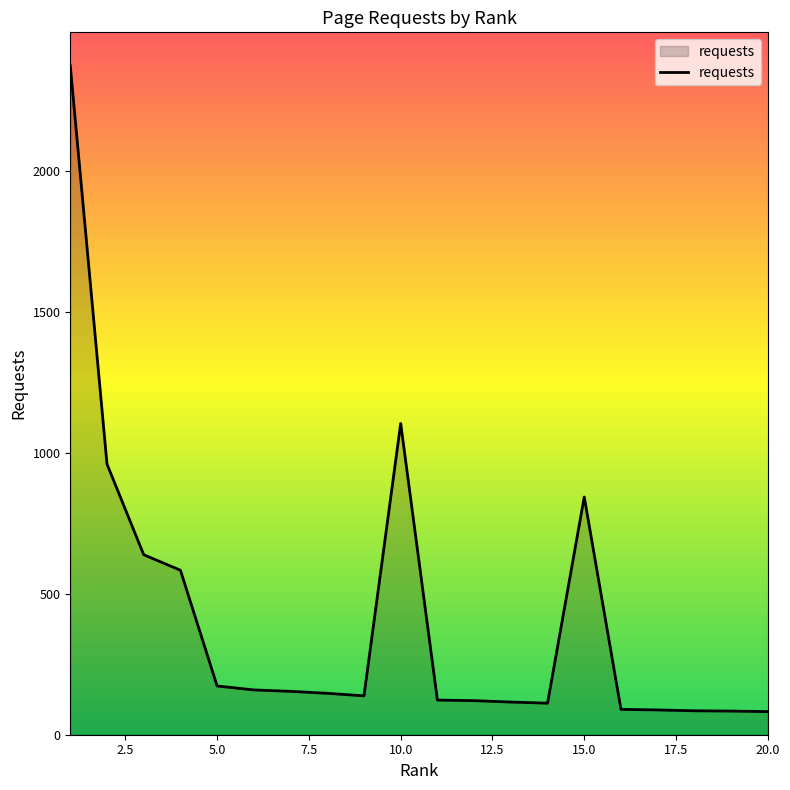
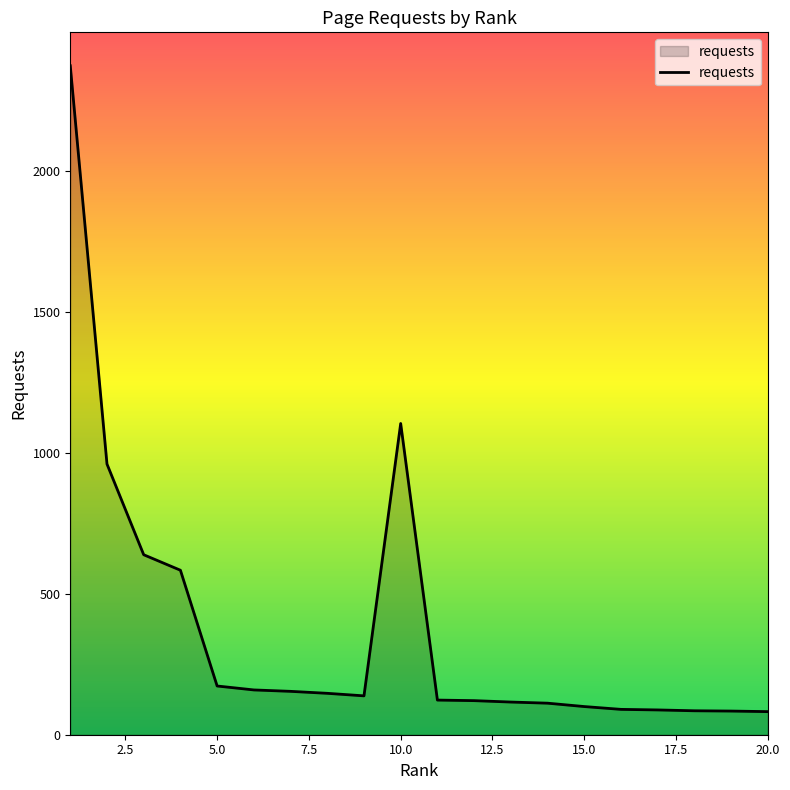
15.0: 840 -> 100
